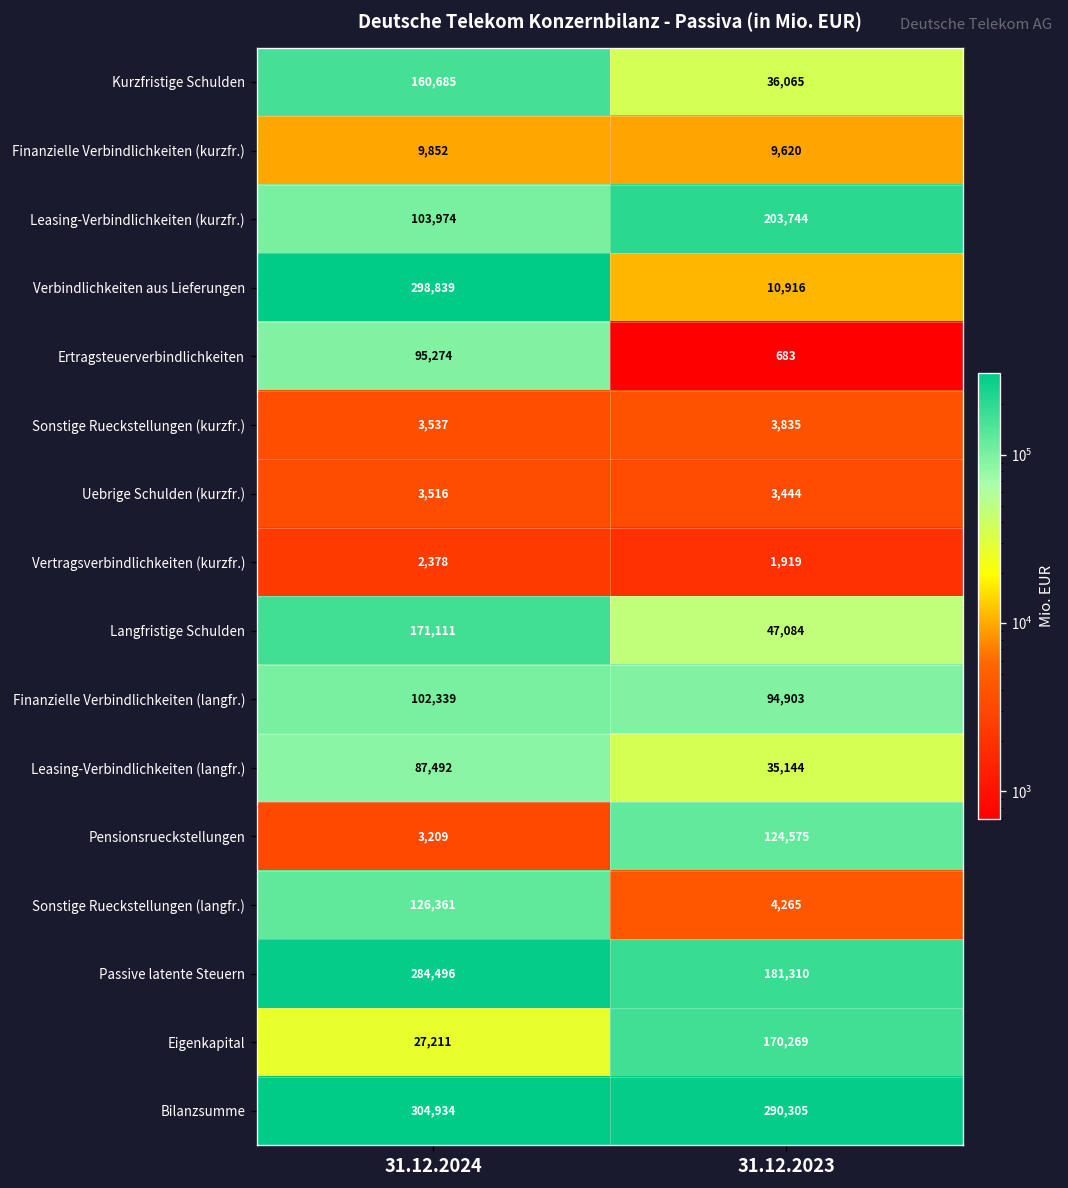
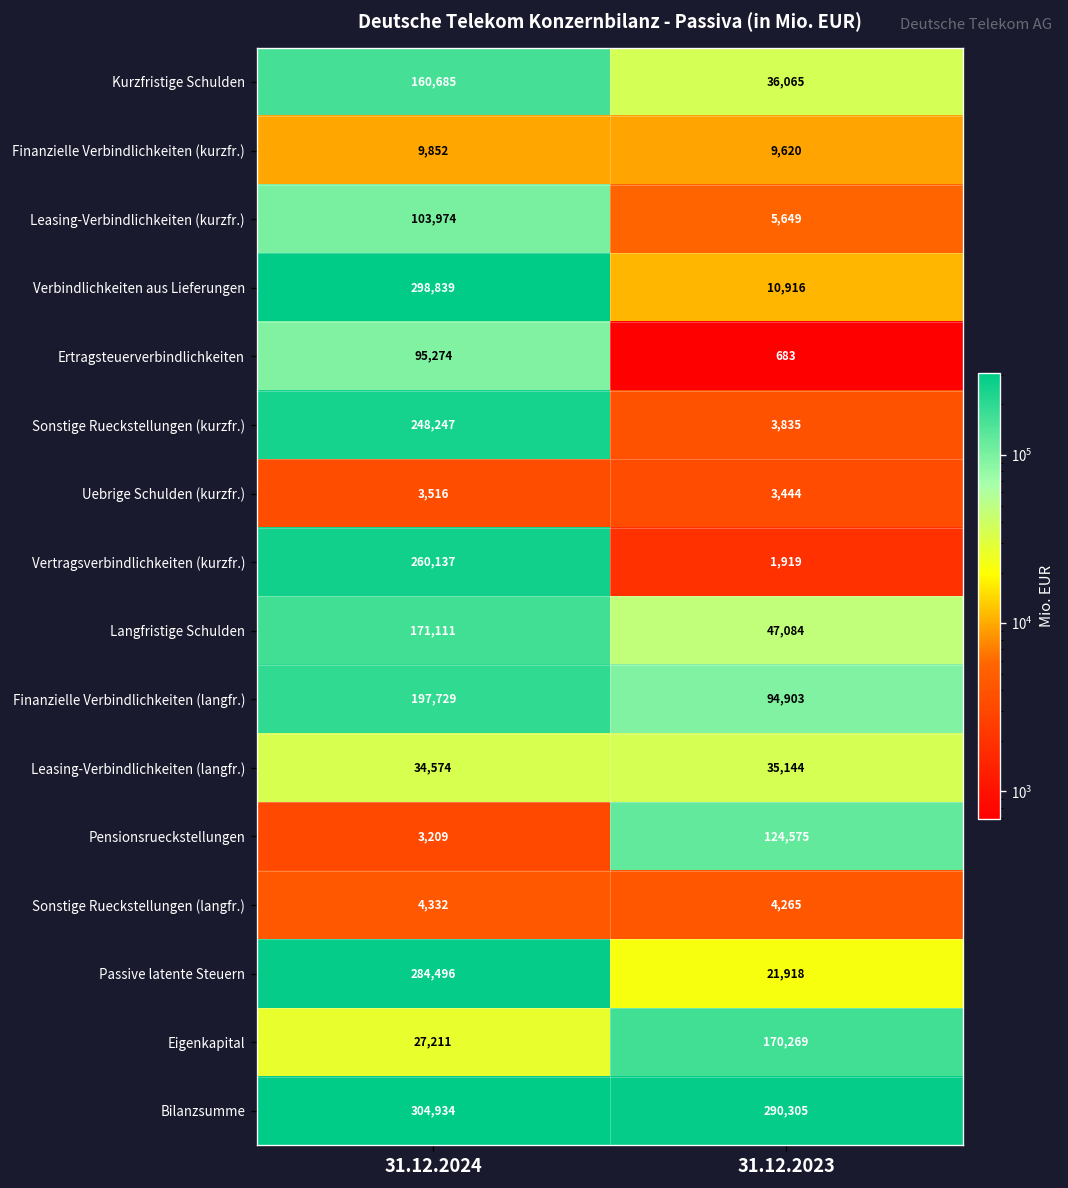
Leasing-Verbindlichkeiten (kurzfr.), 31.12.2023: 203,744 -> 5,649
Sonstige Rueckstellungen (kurzfr.), 31.12.2024: 3,537 -> 248,247
Vertragsverbindlichkeiten (kurzfr.), 31.12.2024: 2,378 -> 260,137
Finanzielle Verbindlichkeiten (langfr.), 31.12.2024: 102,339 -> 197,729
Leasing-Verbindlichkeiten (langfr.), 31.12.2024: 87,492 -> 34,574
Sonstige Rueckstellungen (langfr.), 31.12.2024: 126,361 -> 4,332
Passive latente Steuern, 31.12.2023: 181,310 -> 21,918
